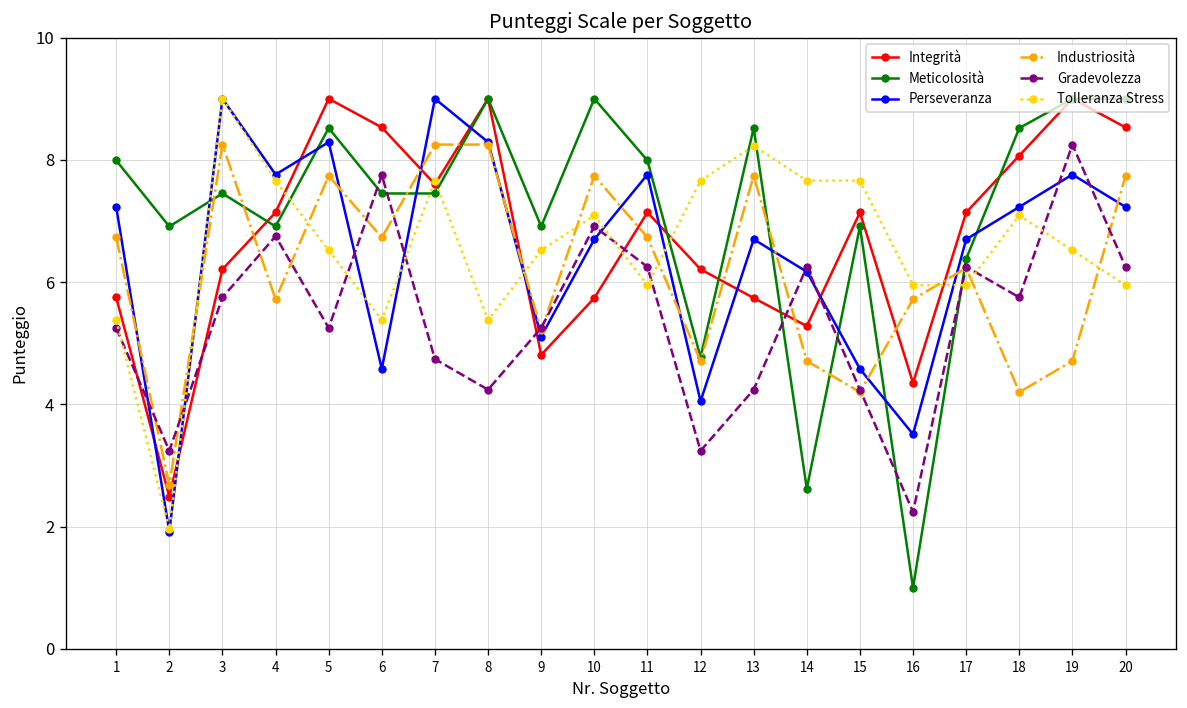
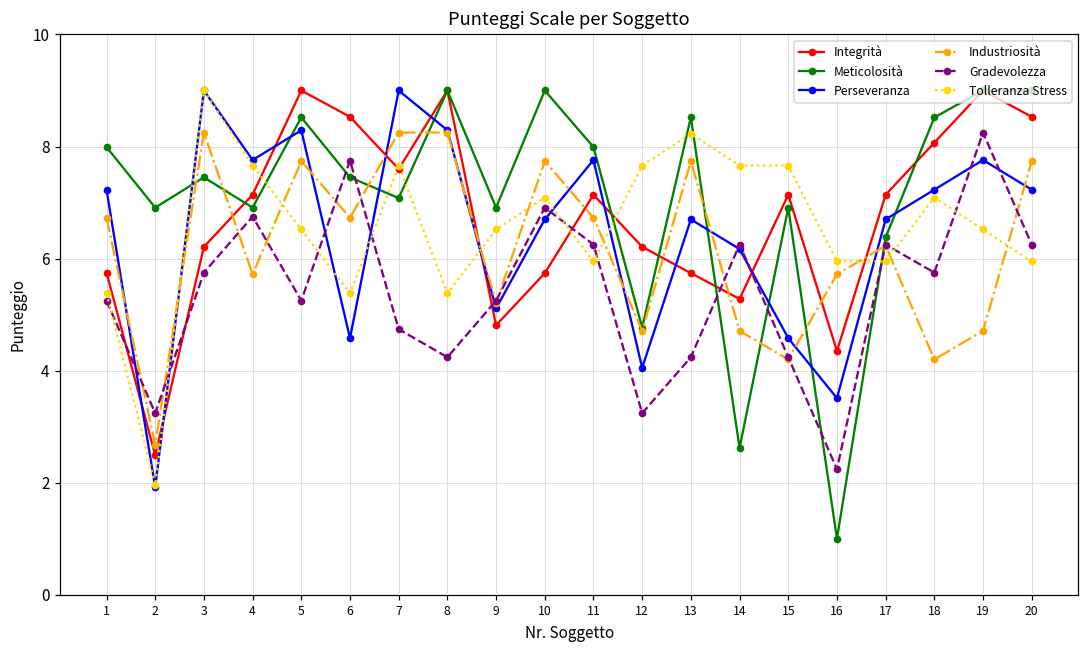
Meticolosità, 7: 7.5 -> 7.1
